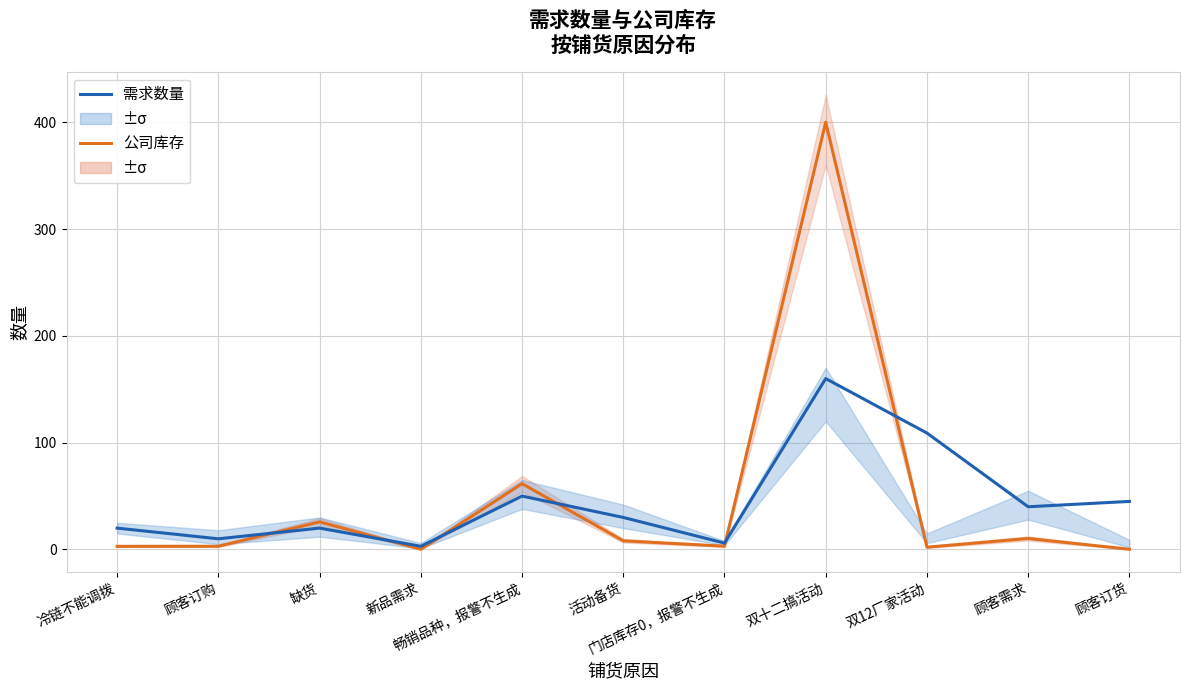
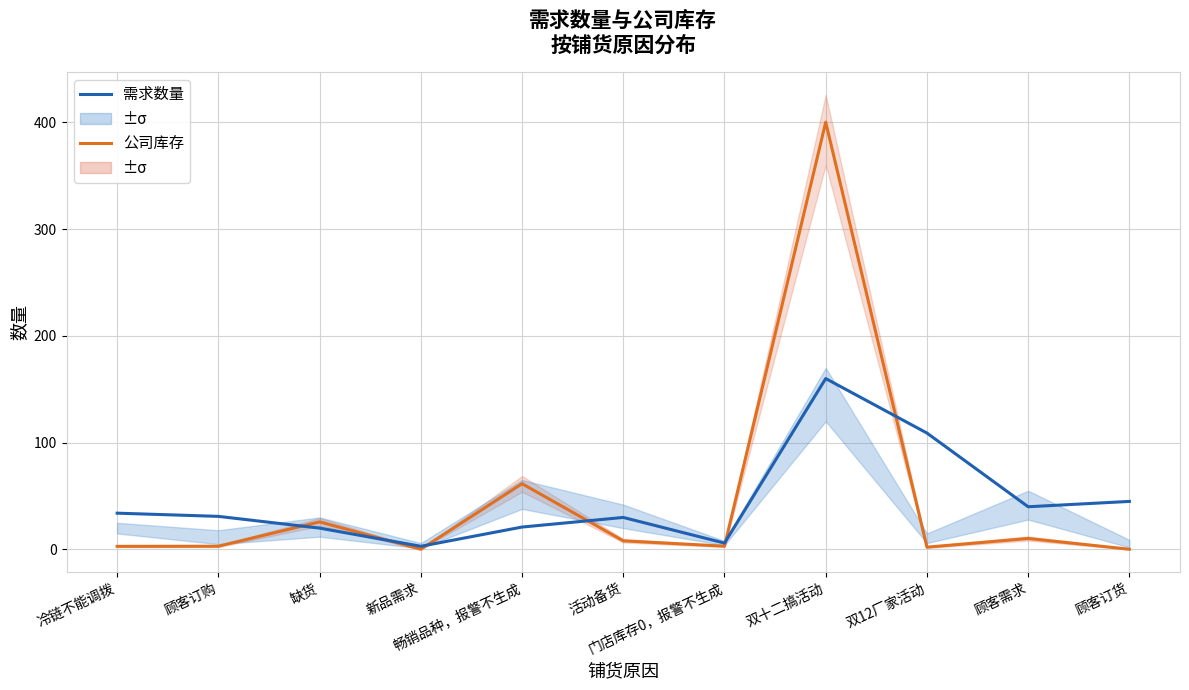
需求数量, 冷链不能调拨: 20 -> 34
需求数量, 顾客订购: 10 -> 31
需求数量, 畅销品种，报警不生成: 50 -> 21
